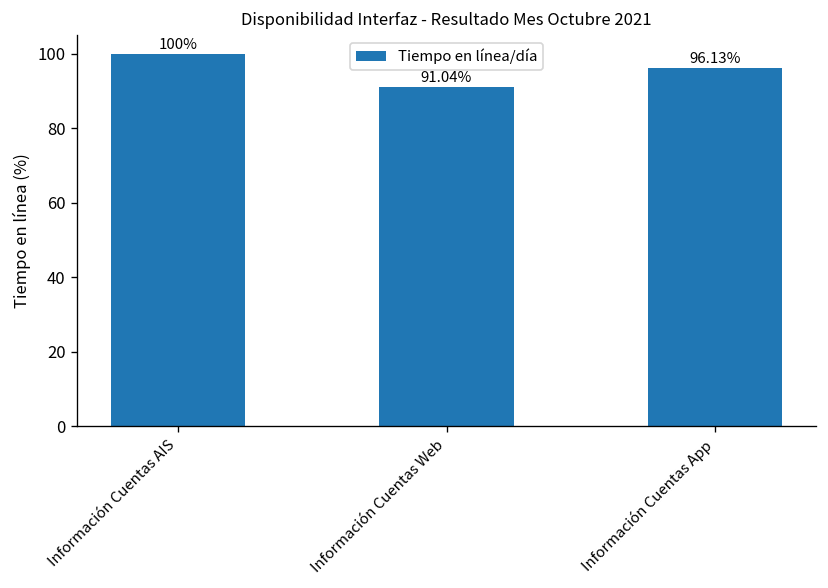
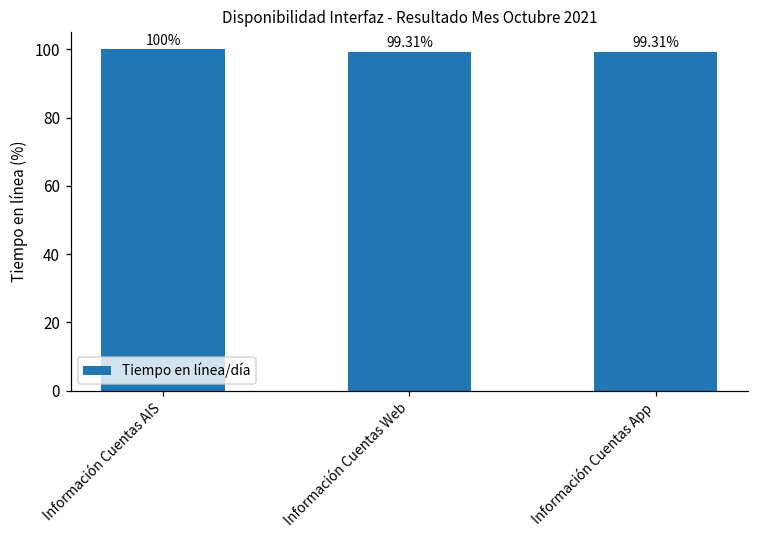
Información Cuentas Web: 91.04% -> 99.31%
Información Cuentas App: 96.13% -> 99.31%
